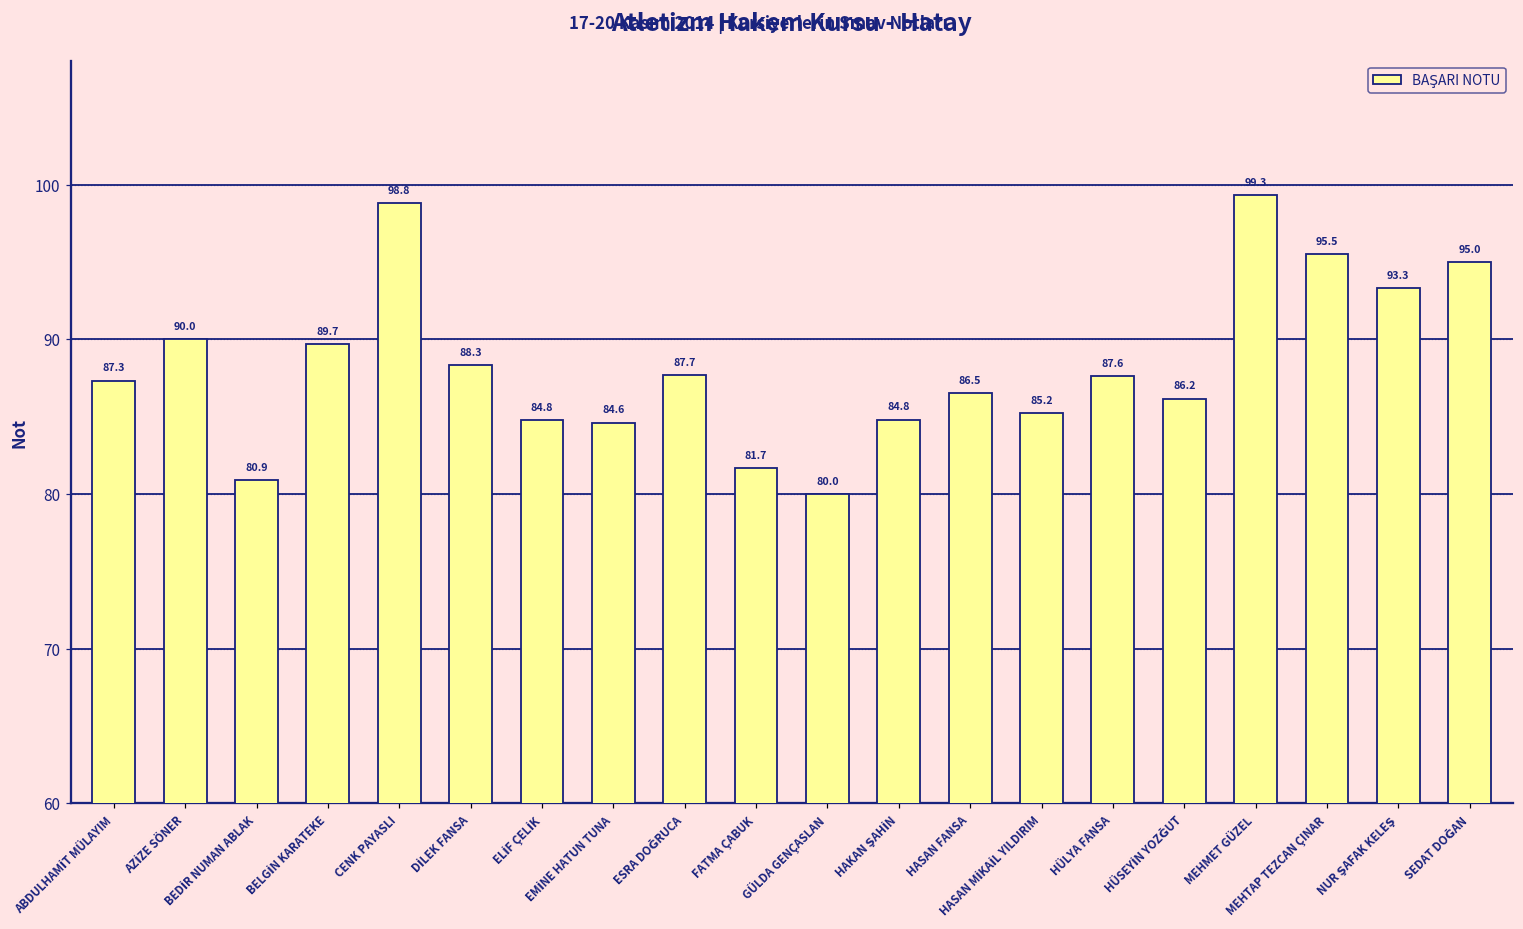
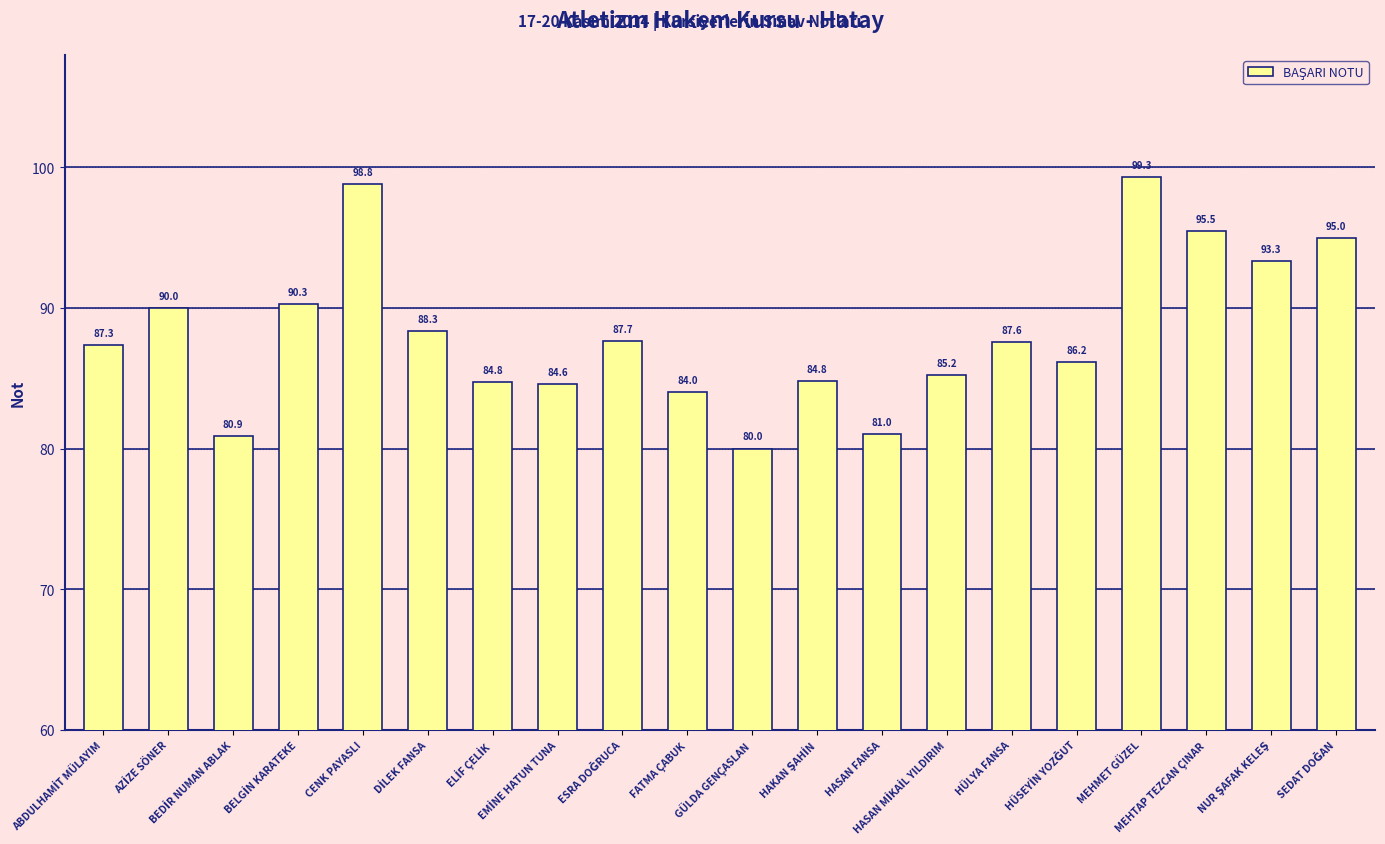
BELGİN KARATEKE: 89.7 -> 90.3
FATMA ÇABUK: 81.7 -> 84.0
HASAN FANSA: 86.5 -> 81.0
